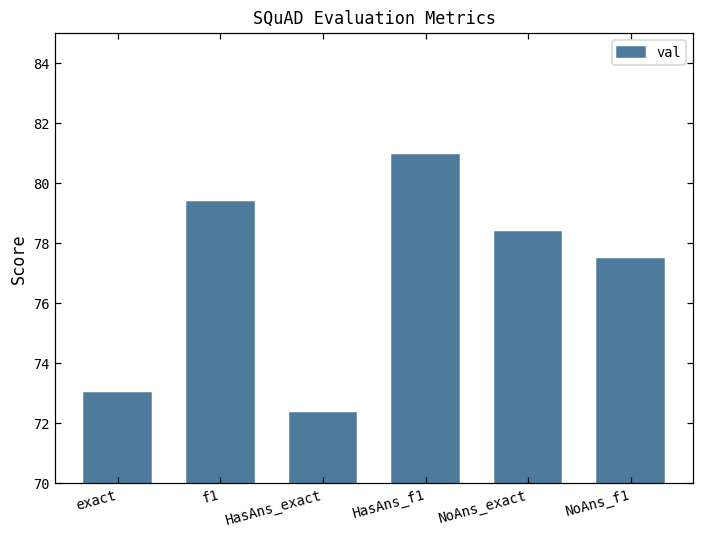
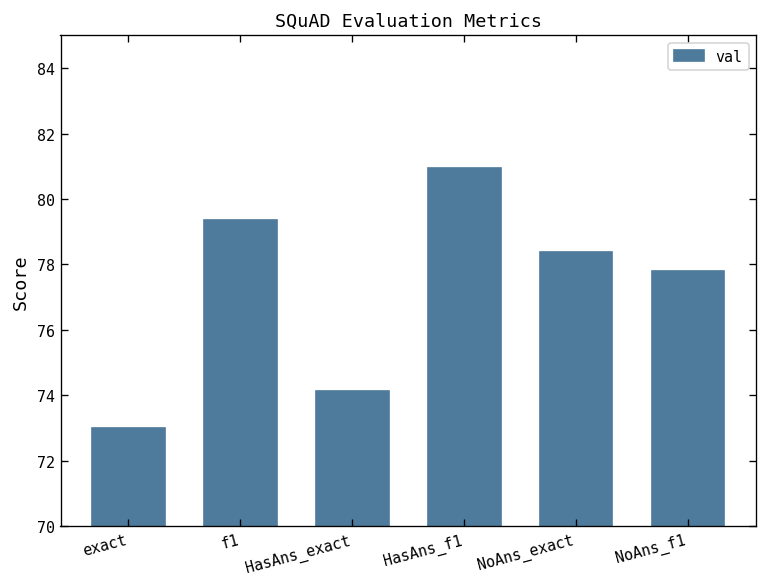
HasAns_exact: 72.3 -> 74.1
NoAns_f1: 77.5 -> 77.8
